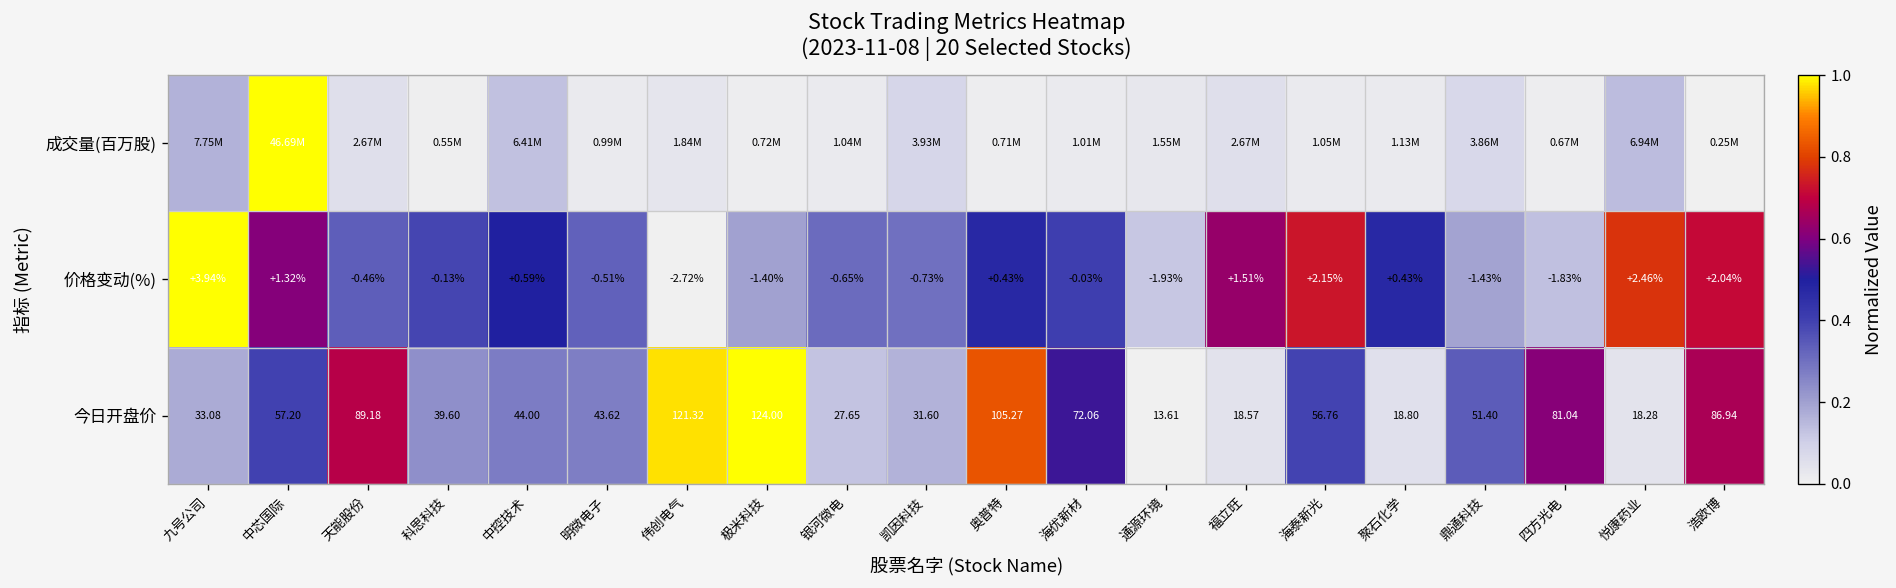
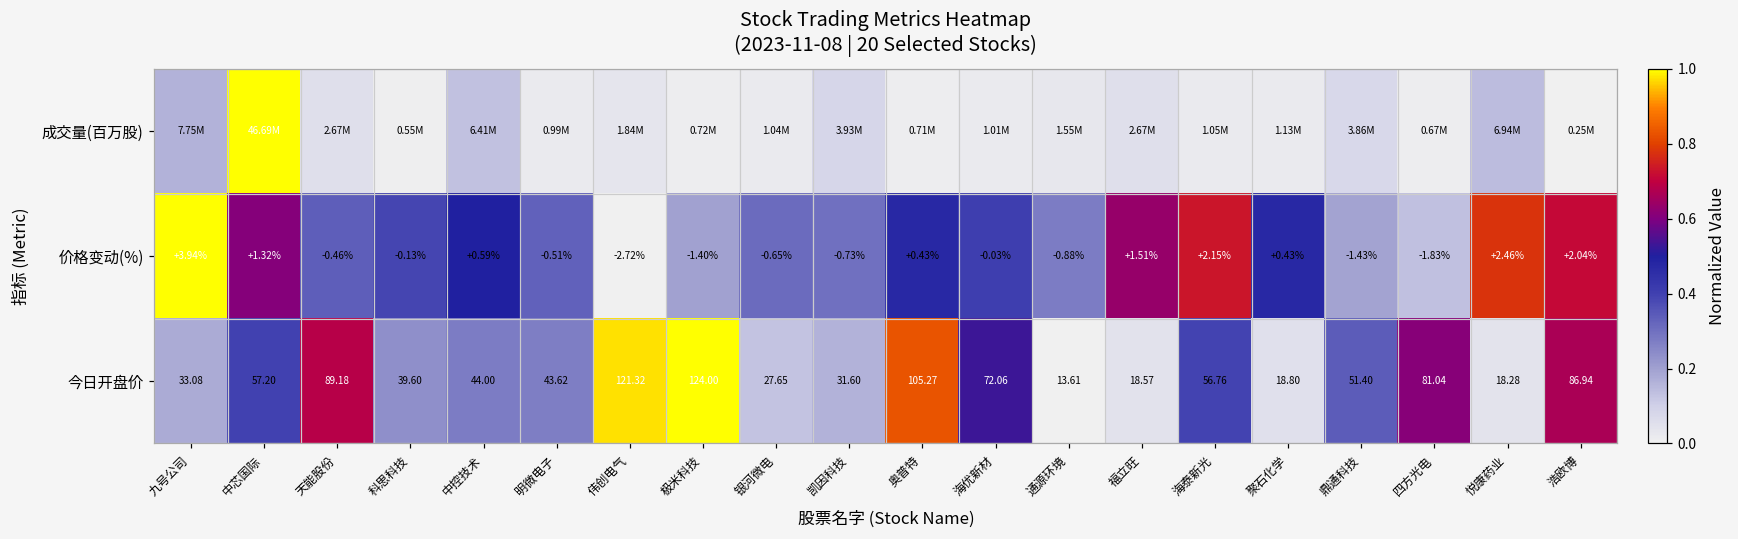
价格变动(%), 通源环境: -1.93% -> -0.88%
